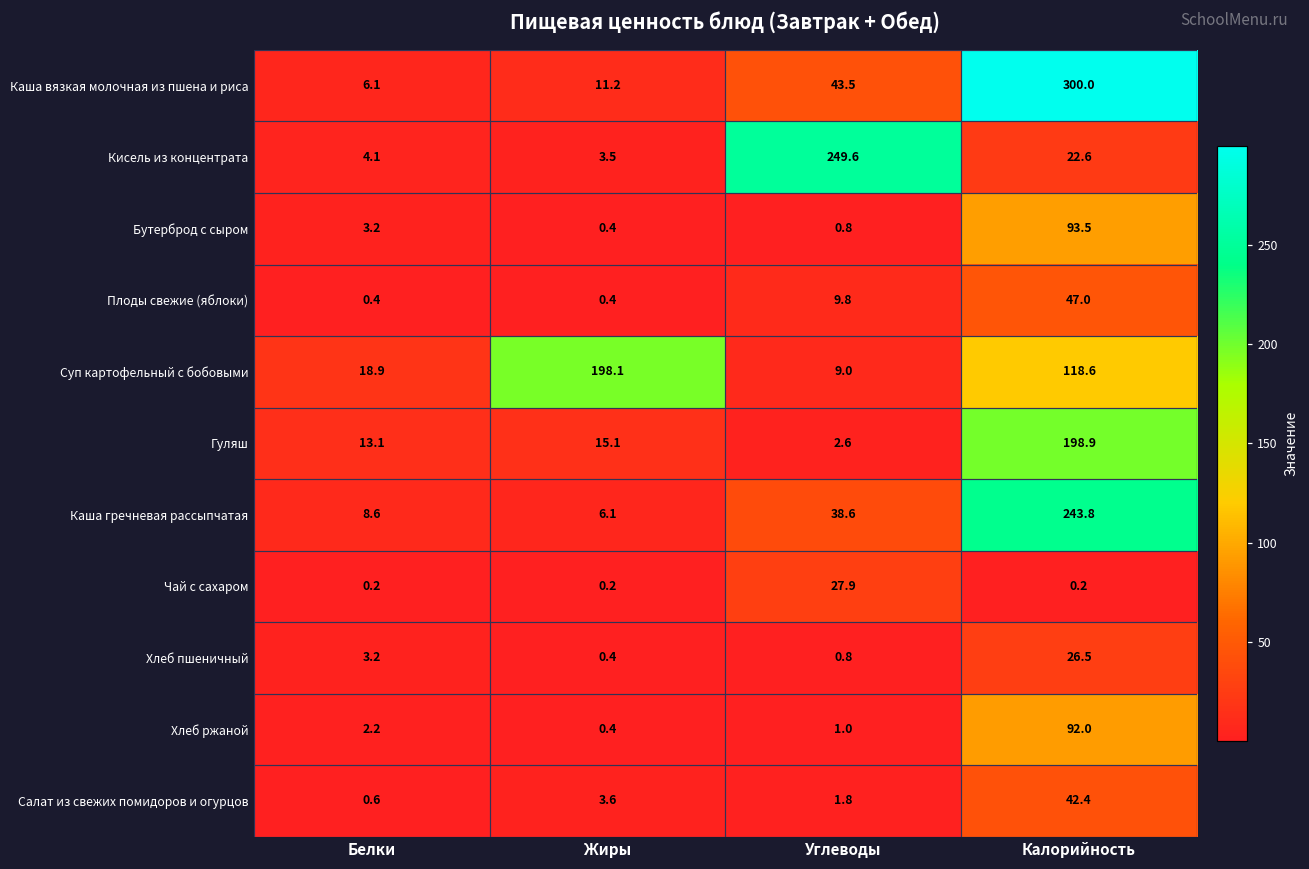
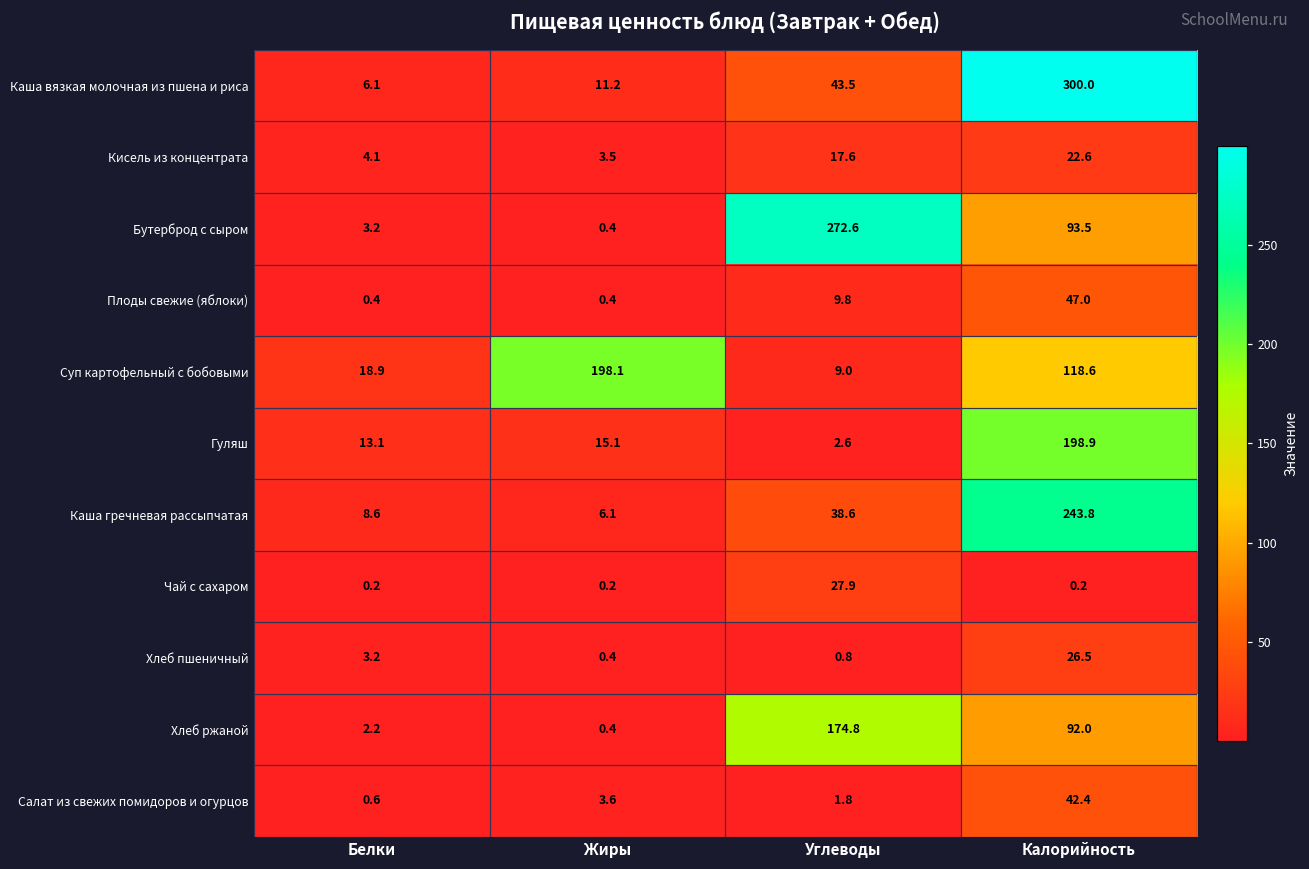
Кисель из концентрата, Углеводы: 249.6 -> 17.6
Бутерброд с сыром, Углеводы: 0.8 -> 272.6
Хлеб ржаной, Углеводы: 1.0 -> 174.8
